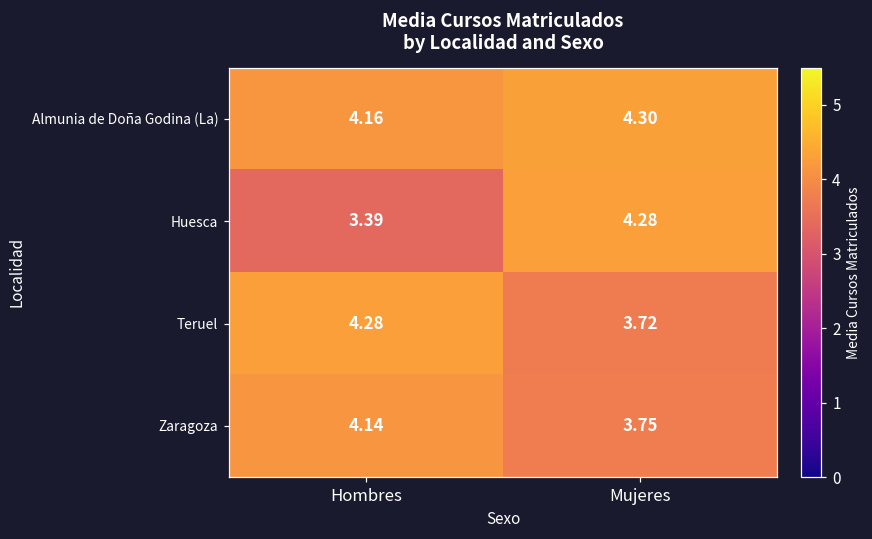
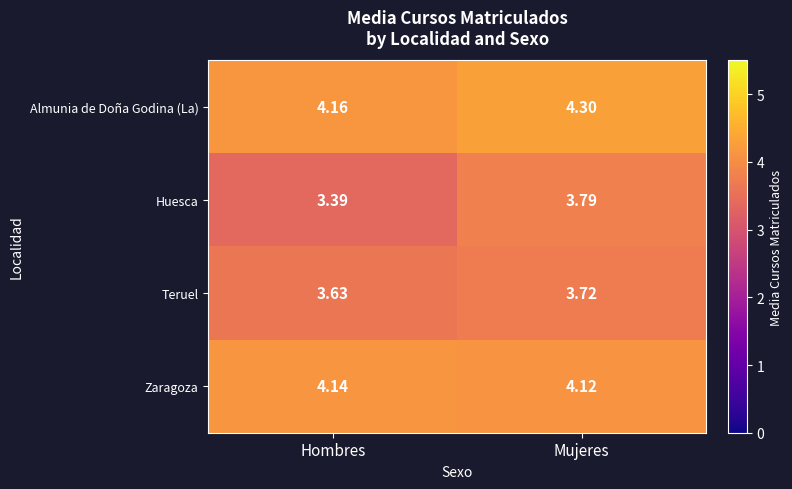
Huesca, Mujeres: 4.28 -> 3.79
Teruel, Hombres: 4.28 -> 3.63
Zaragoza, Mujeres: 3.75 -> 4.12
